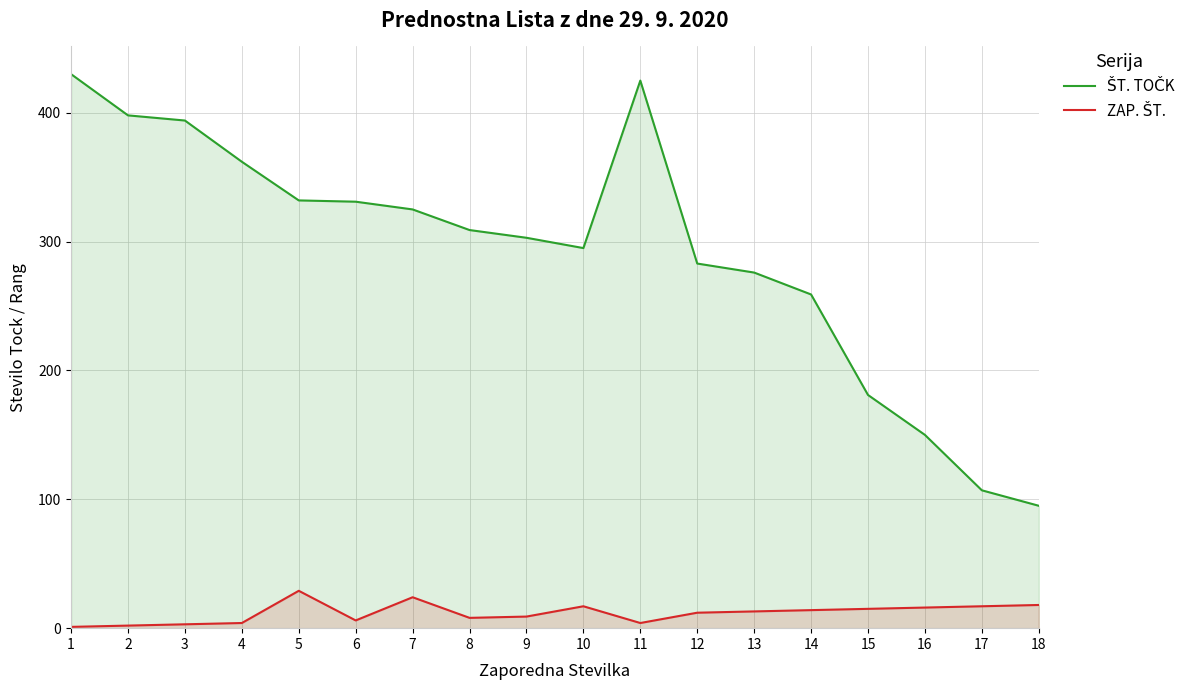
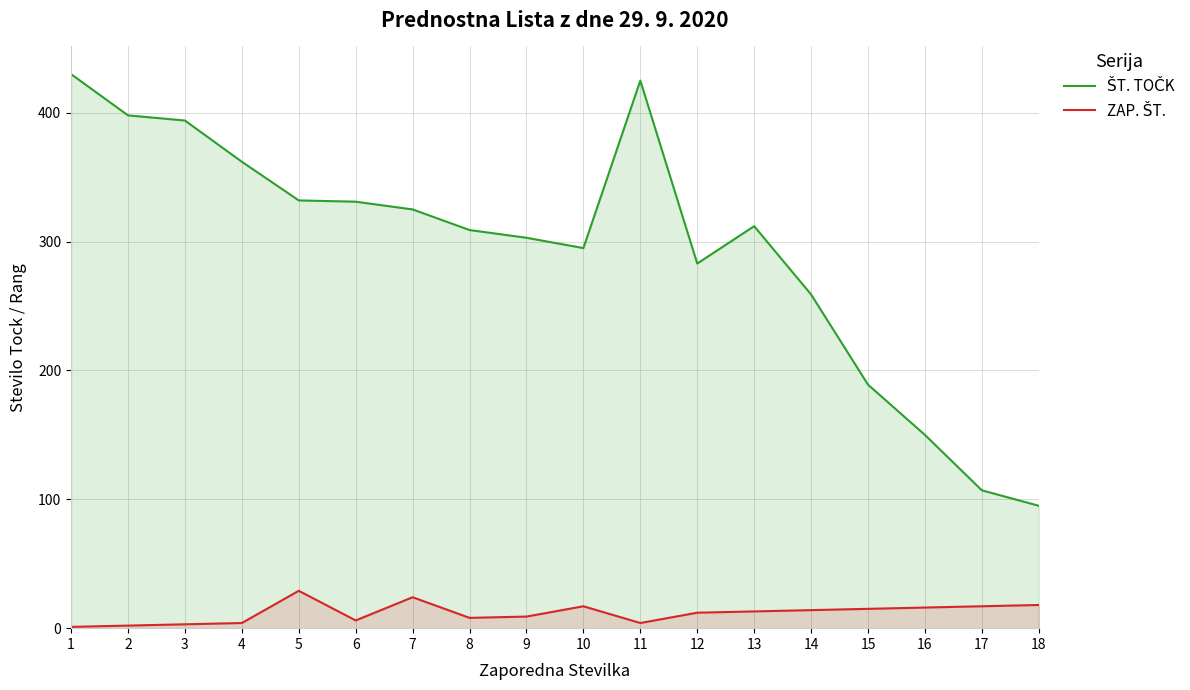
ŠT. TOČK, 13: 276 -> 312
ŠT. TOČK, 15: 181 -> 189
